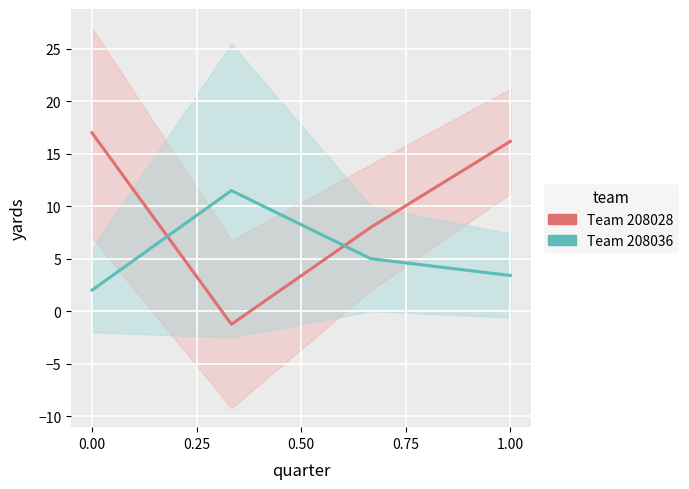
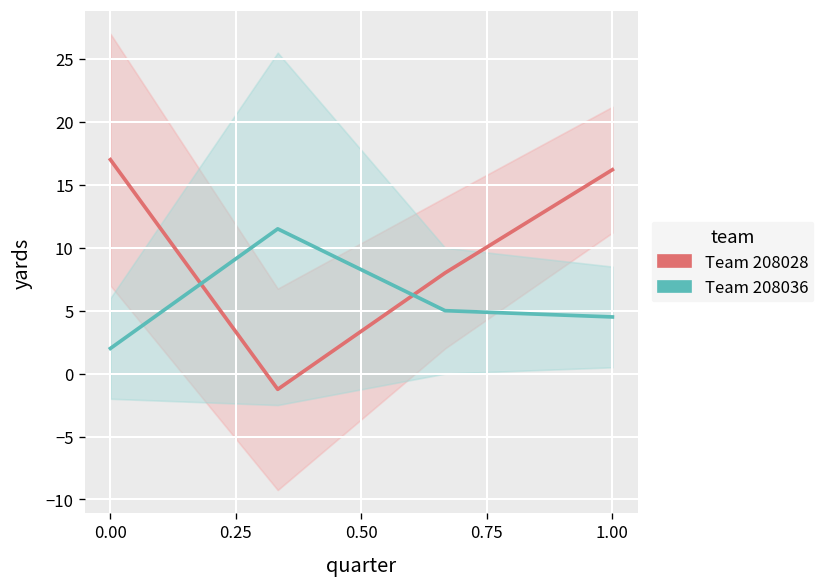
Team 208036, 1.00: 3.4 -> 4.5
